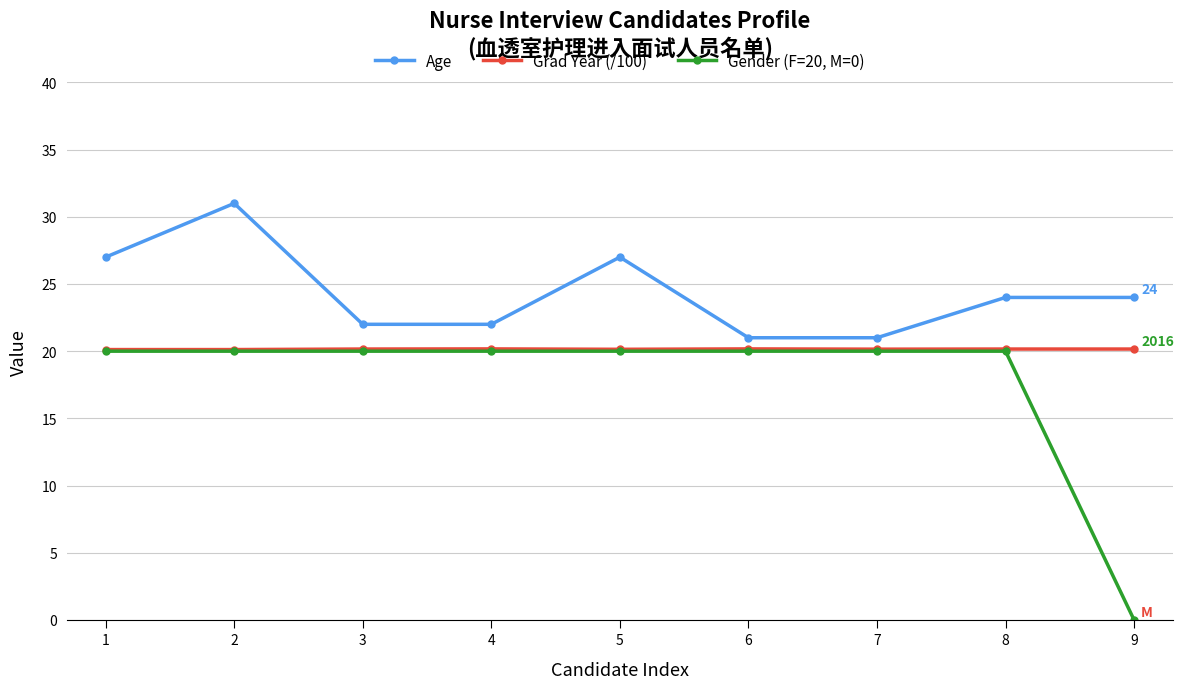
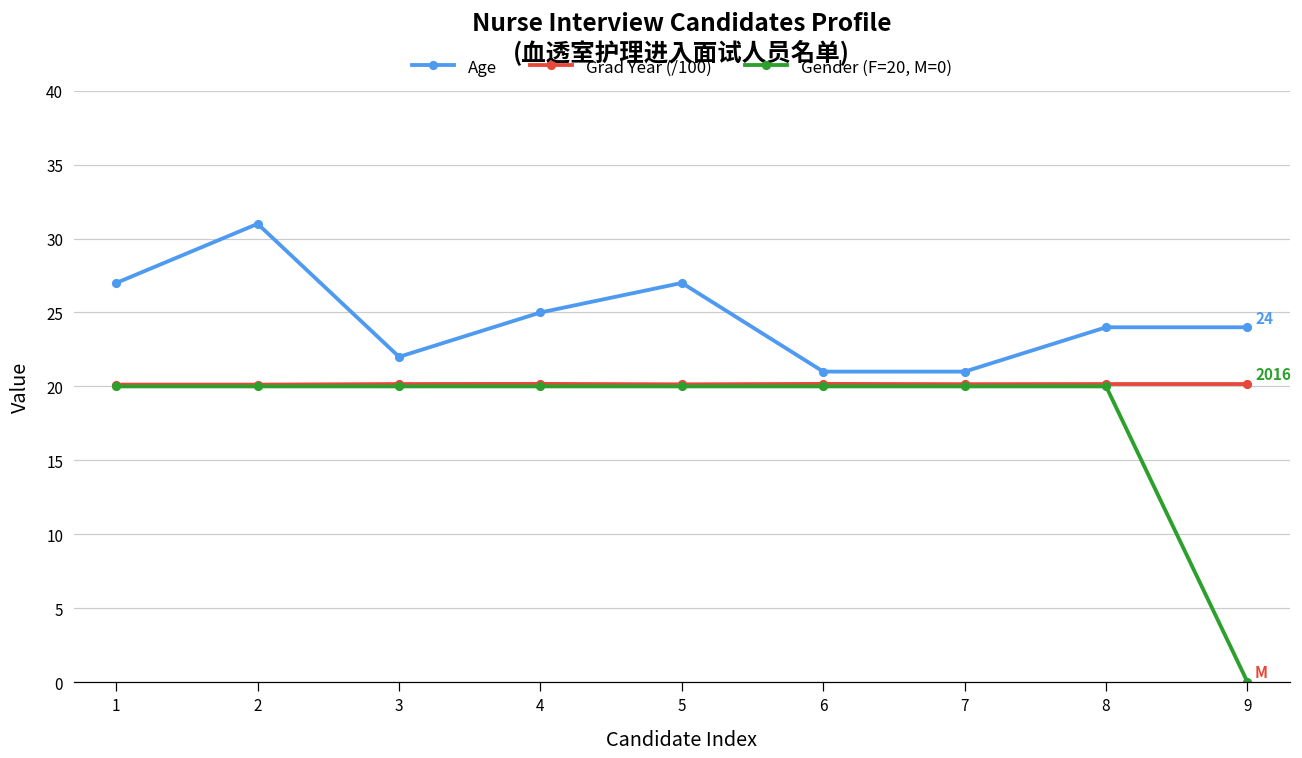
Age, 4: 22 -> 25
